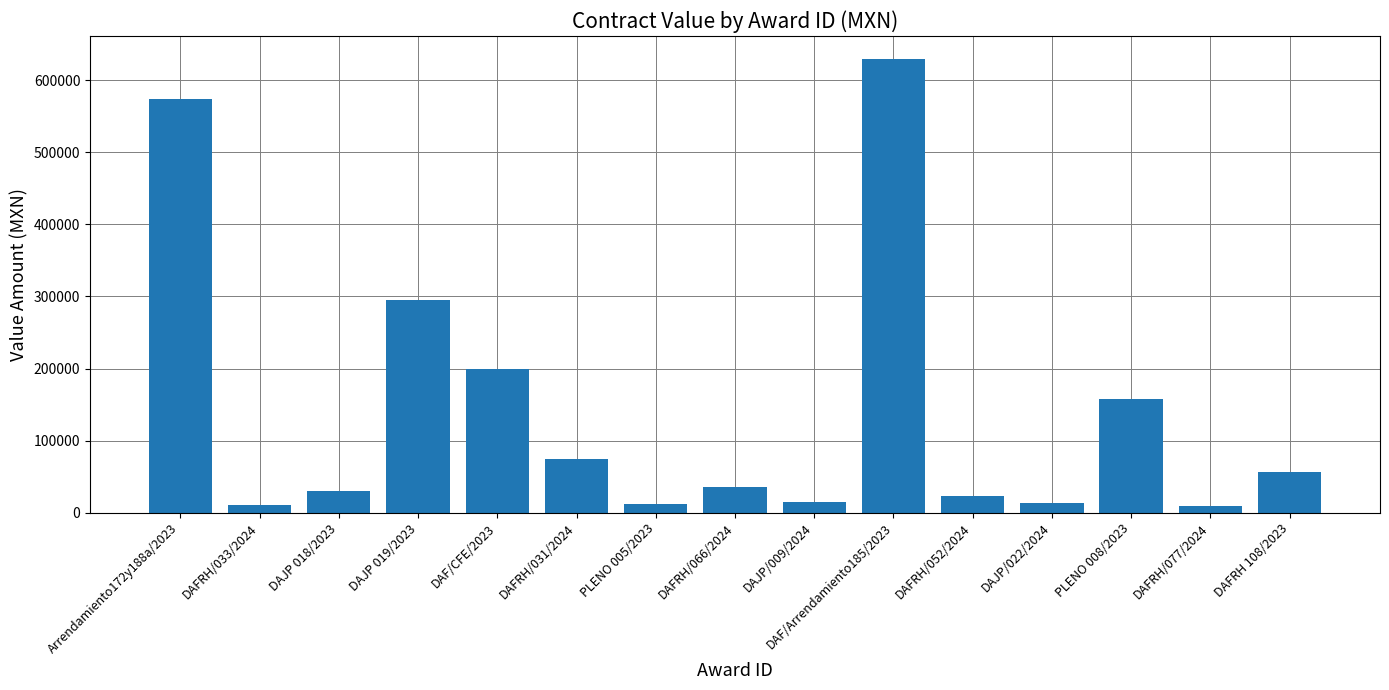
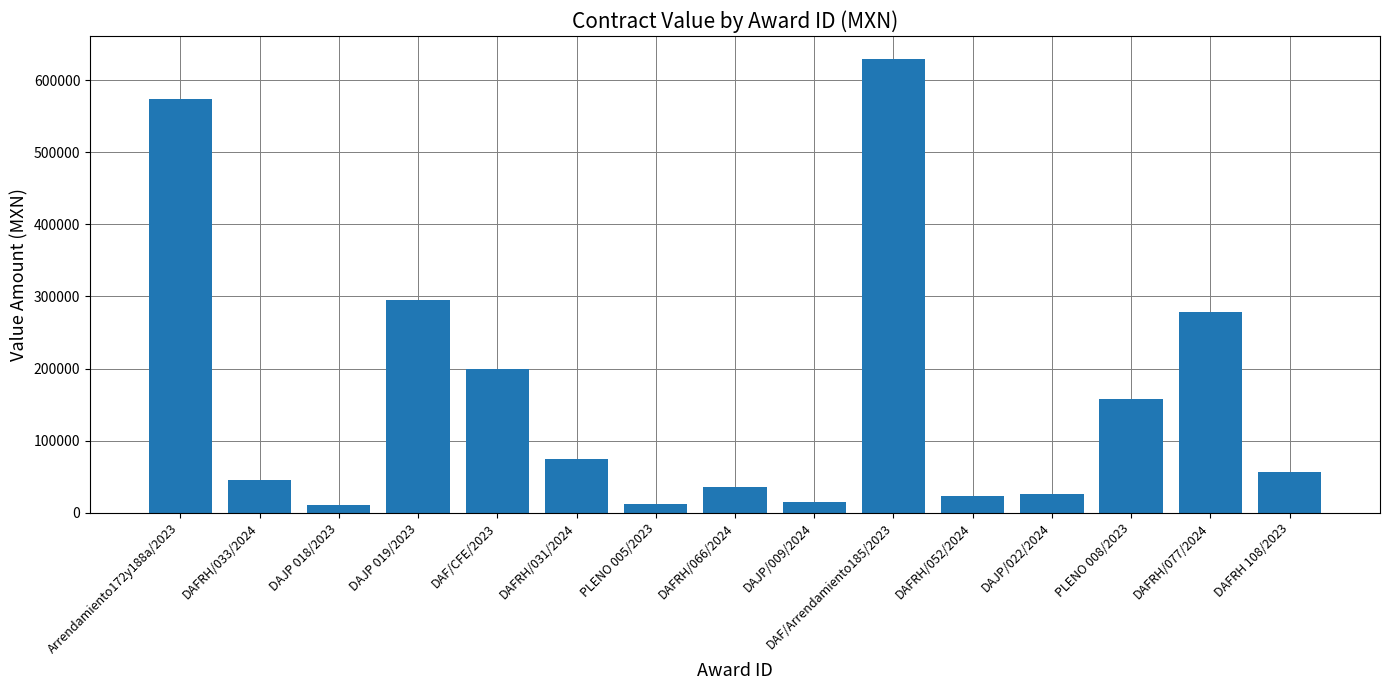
DAFRH/033/2024: 10000 -> 50000
DAJP 018/2023: 30000 -> 10000
DAJP/022/2024: 10000 -> 30000
DAFRH/077/2024: 10000 -> 280000
